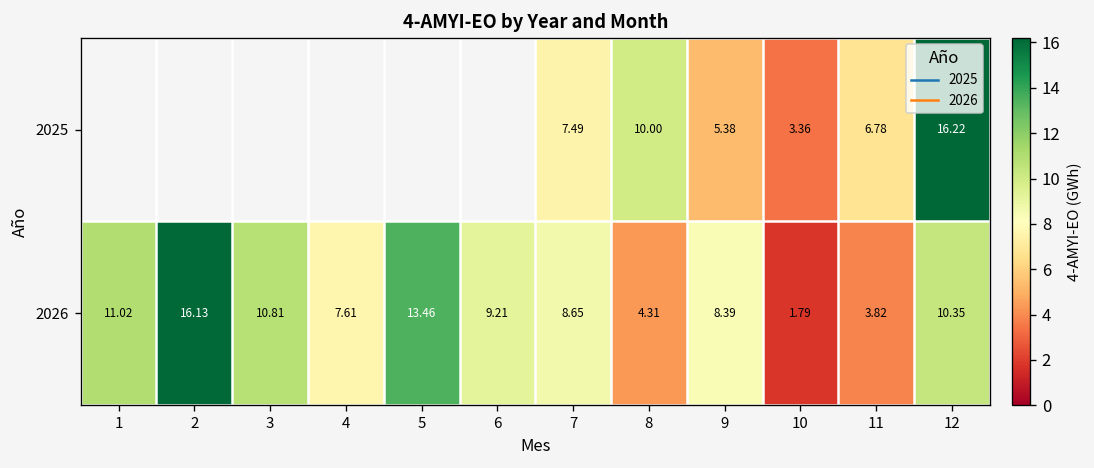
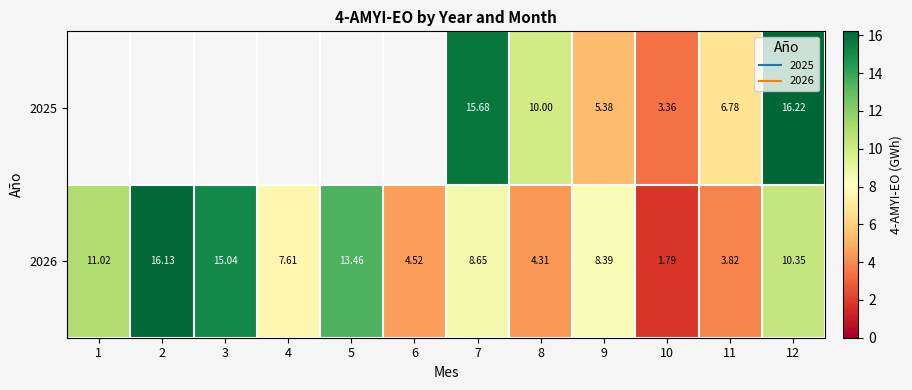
2025, 7: 7.49 -> 15.68
2026, 3: 10.81 -> 15.04
2026, 6: 9.21 -> 4.52
